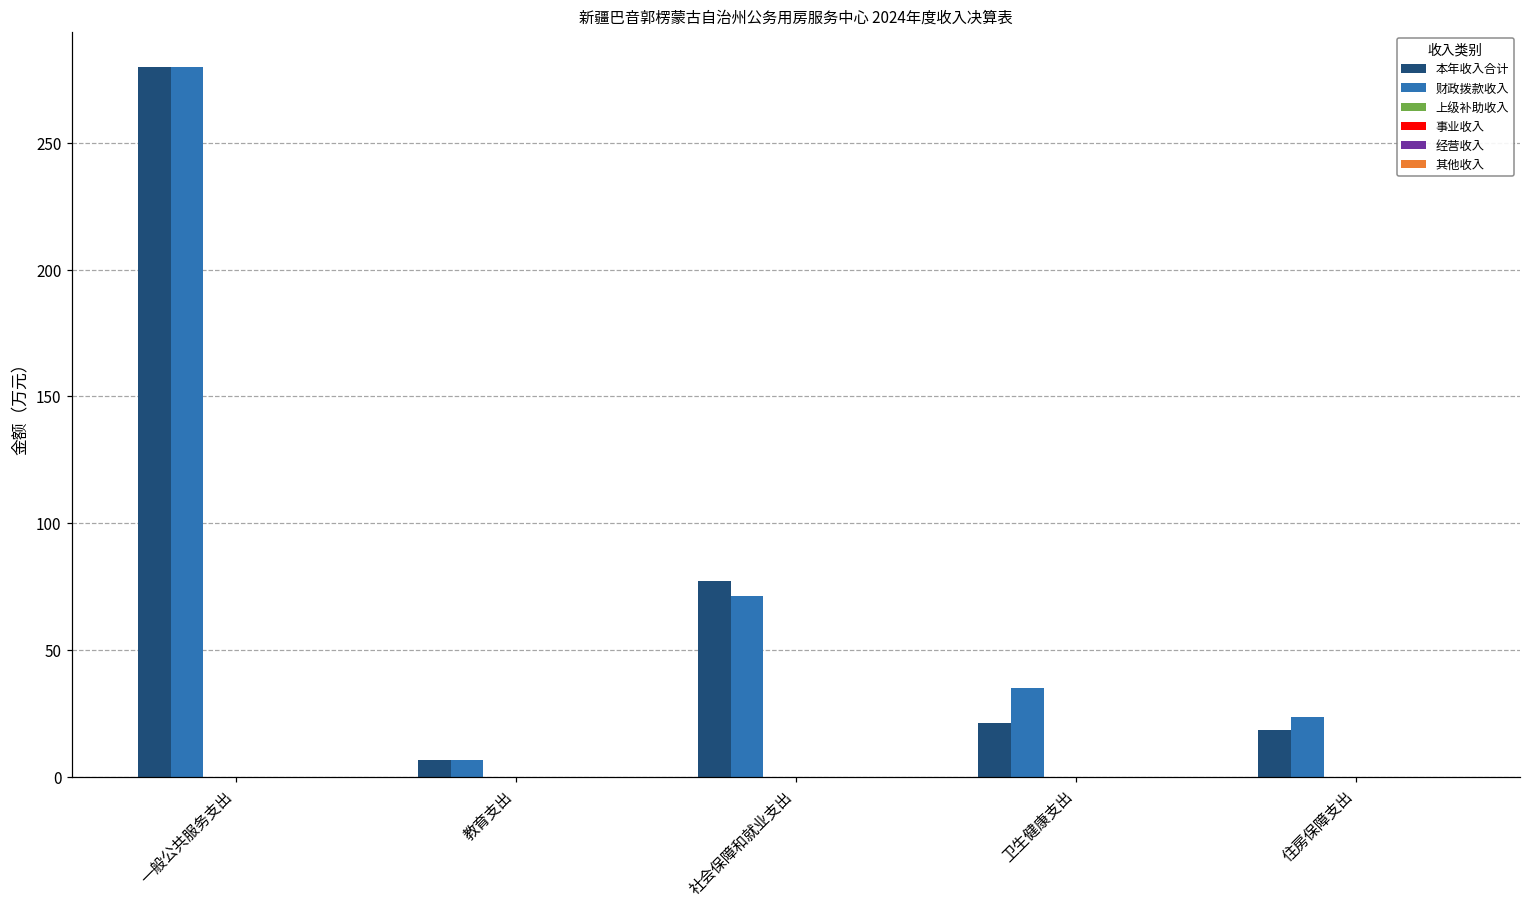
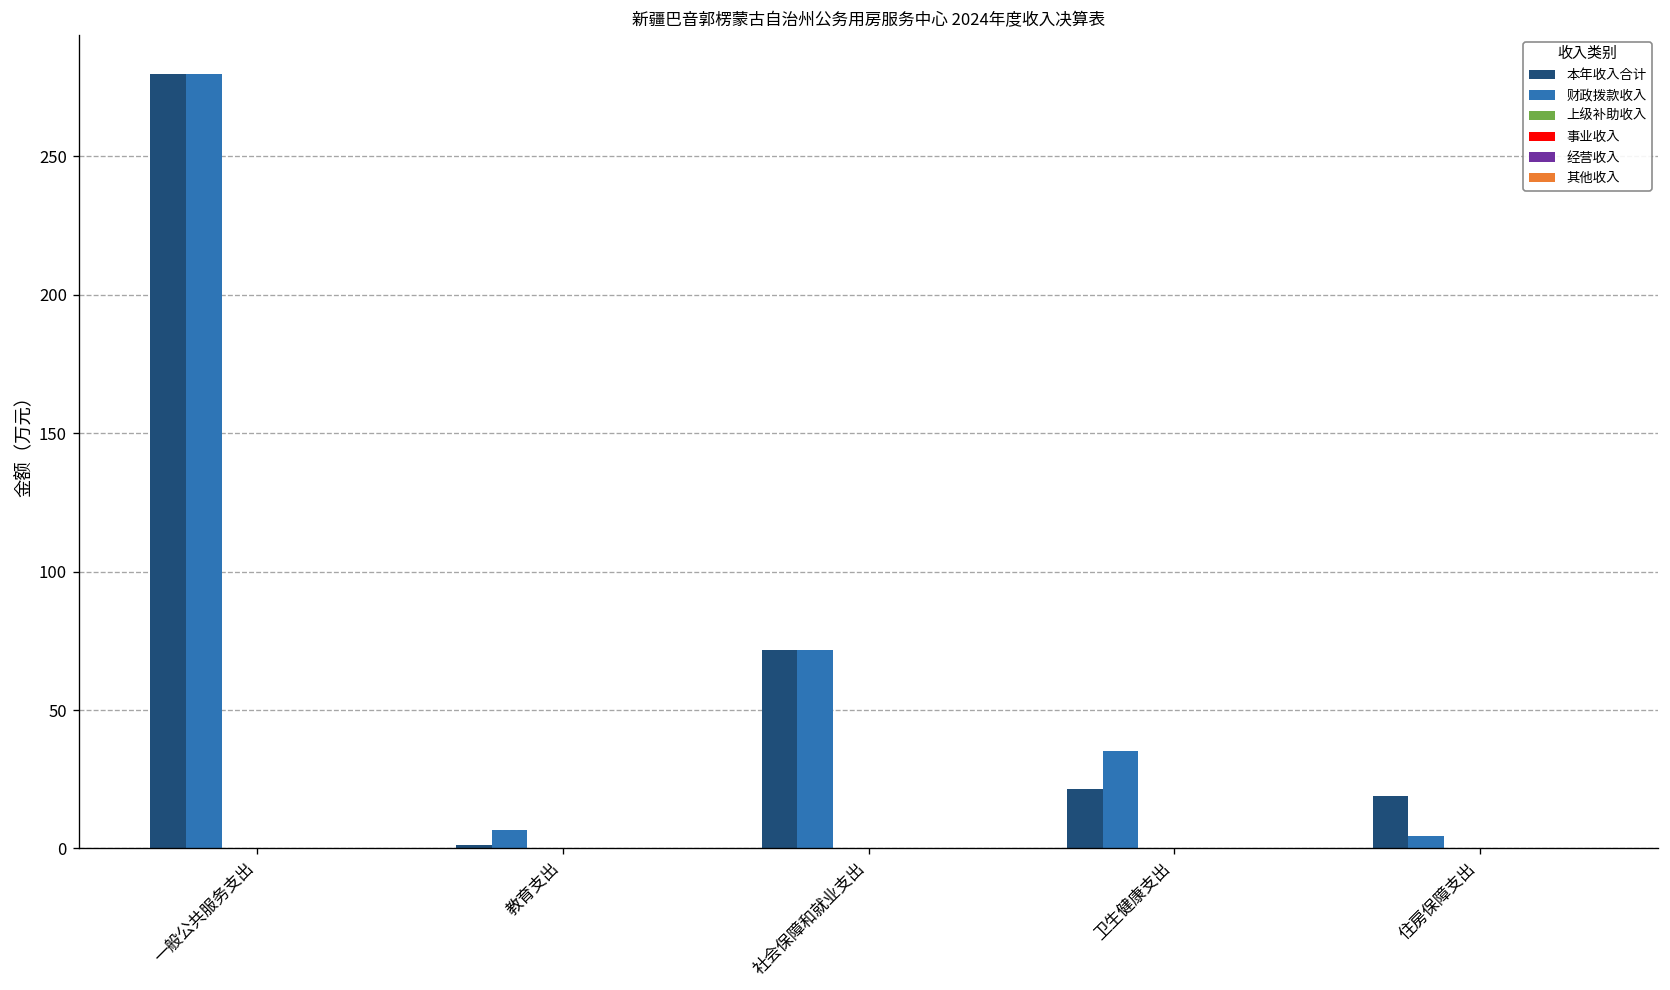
本年收入合计, 教育支出: 7 -> 1
本年收入合计, 社会保障和就业支出: 77 -> 72
财政拨款收入, 住房保障支出: 24 -> 4
